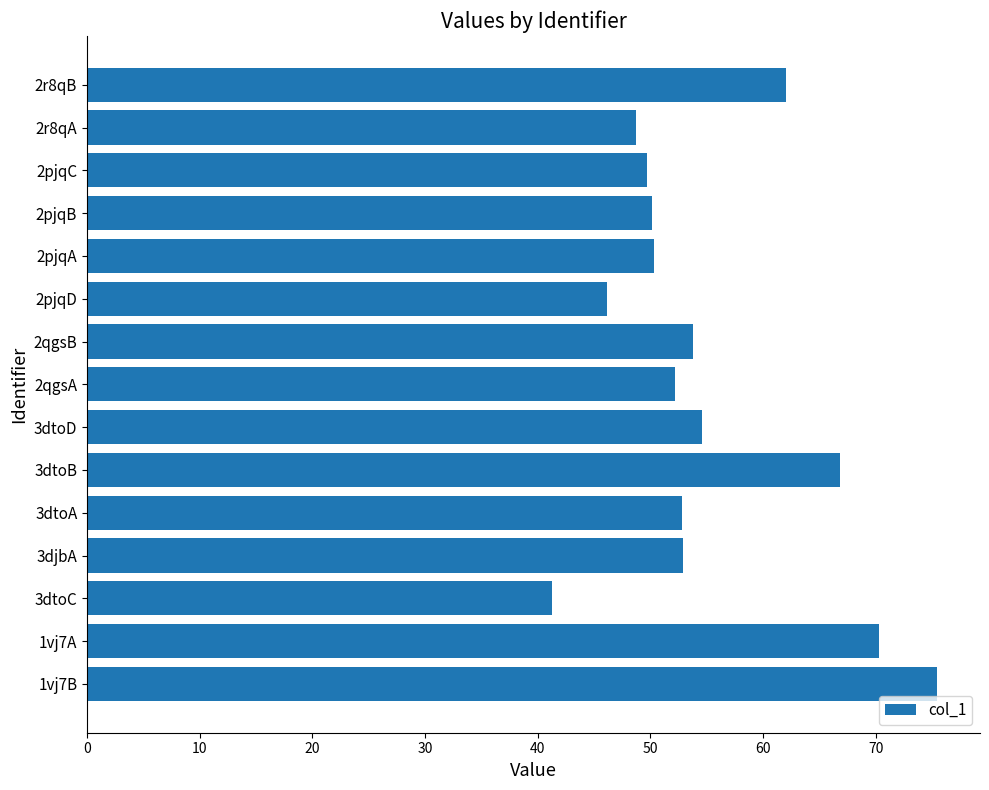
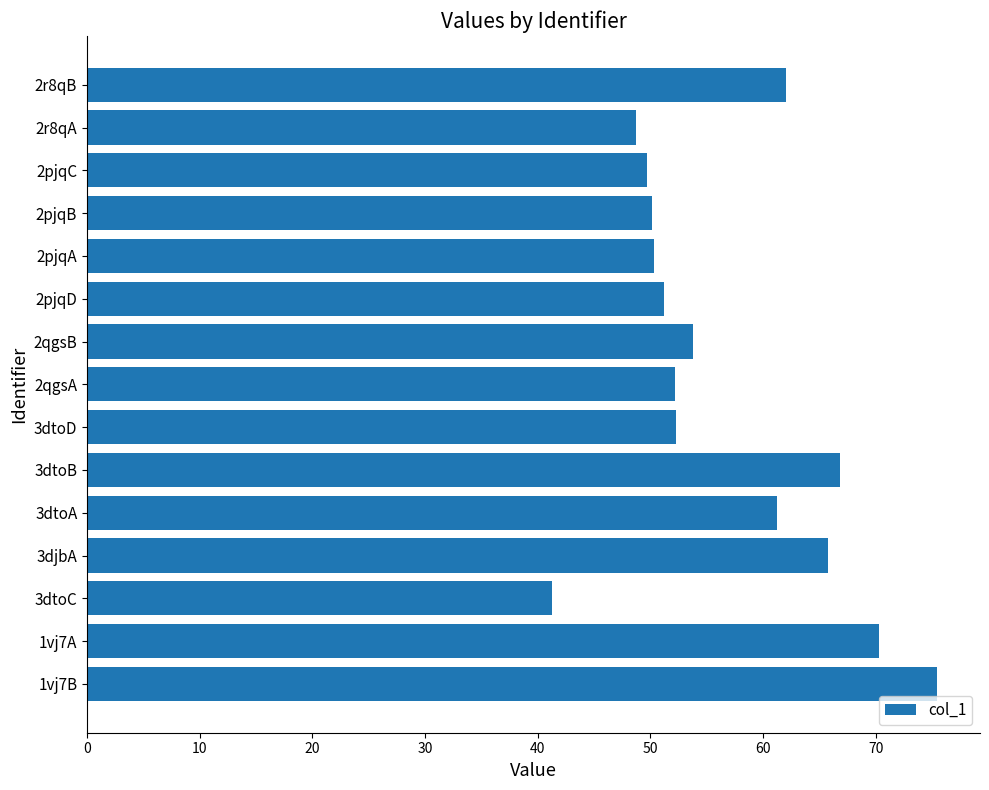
2pjqD: 46.2 -> 51.2
3dtoD: 54.6 -> 52.3
3dtoA: 52.9 -> 61.2
3djbA: 52.9 -> 65.8
